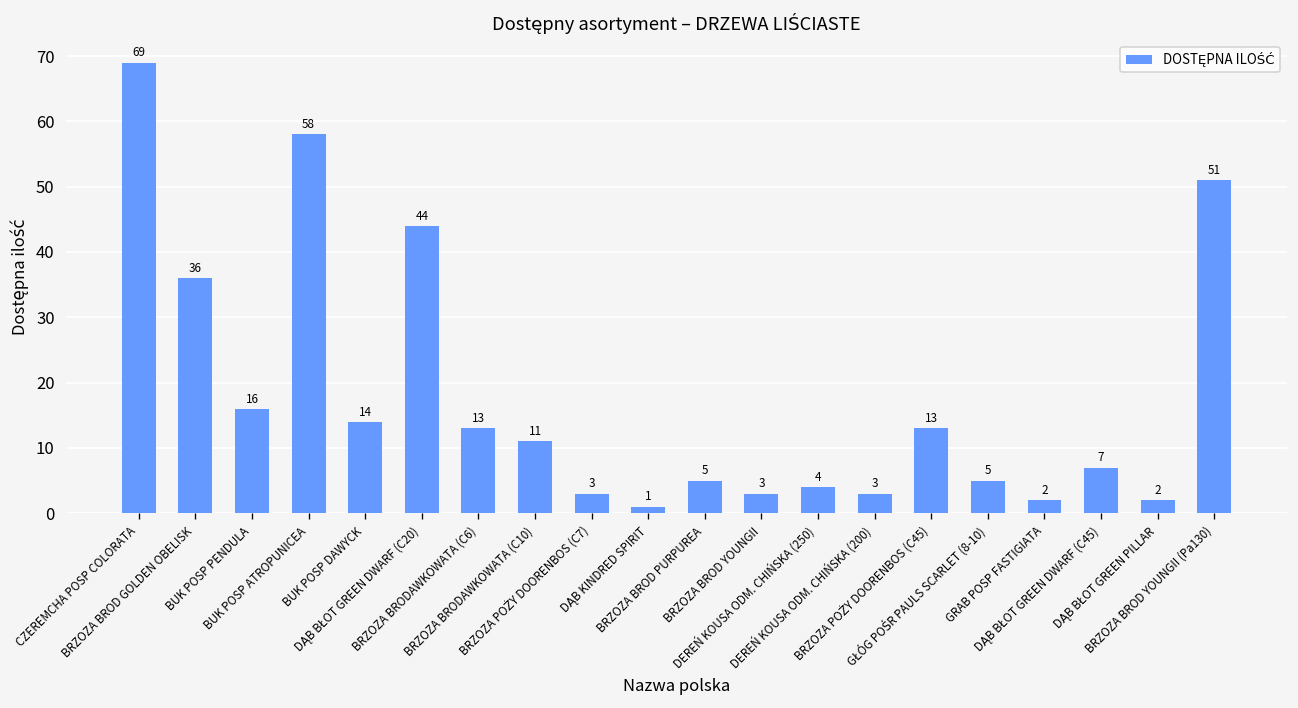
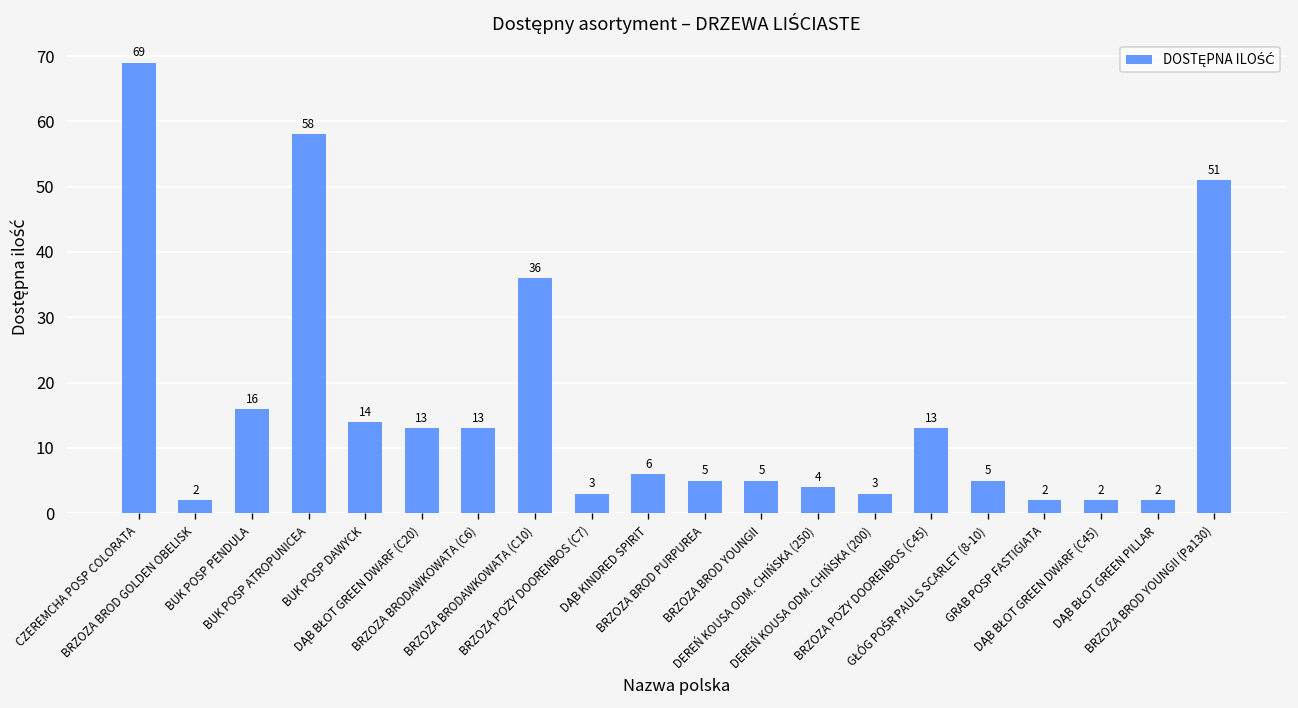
BRZOZA BROD GOLDEN OBELISK: 36 -> 2
DĄB BŁOT GREEN DWARF (C20): 44 -> 13
BRZOZA BRODAWKOWATA (C10): 11 -> 36
DĄB KINDRED SPIRIT: 1 -> 6
BRZOZA BROD YOUNGII: 3 -> 5
DĄB BŁOT GREEN DWARF (C45): 7 -> 2
